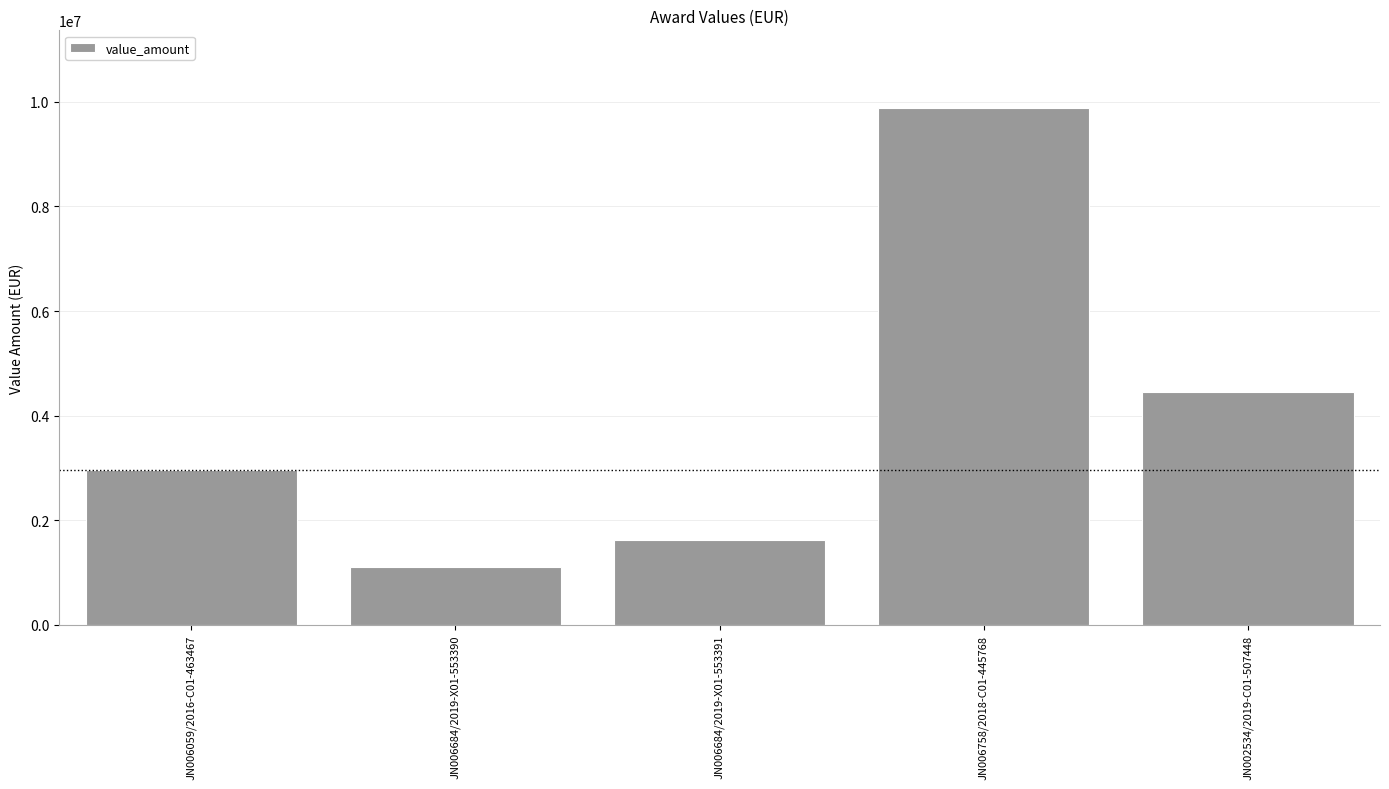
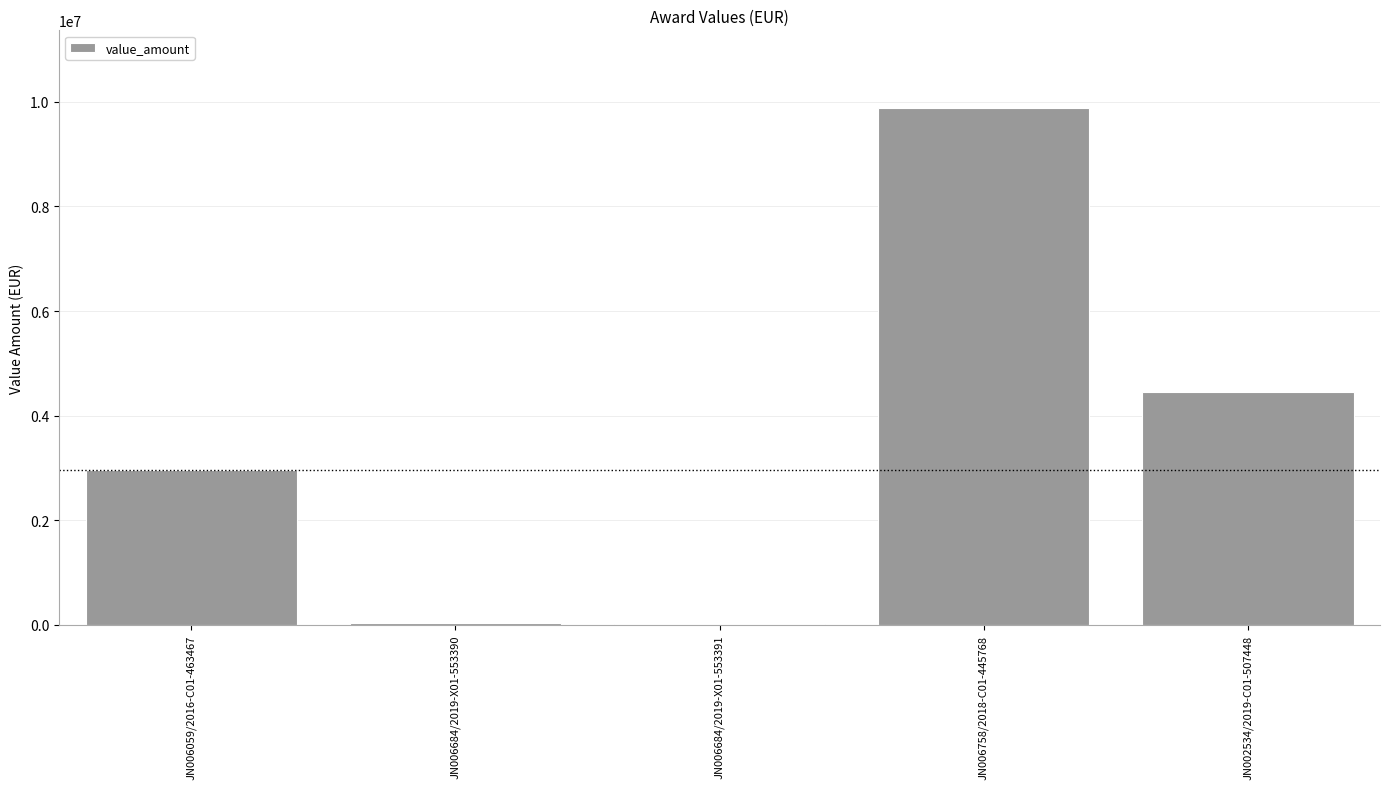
JN006684/2019-X01-553390: 1100000 -> 0
JN006684/2019-X01-553391: 1600000 -> 0
